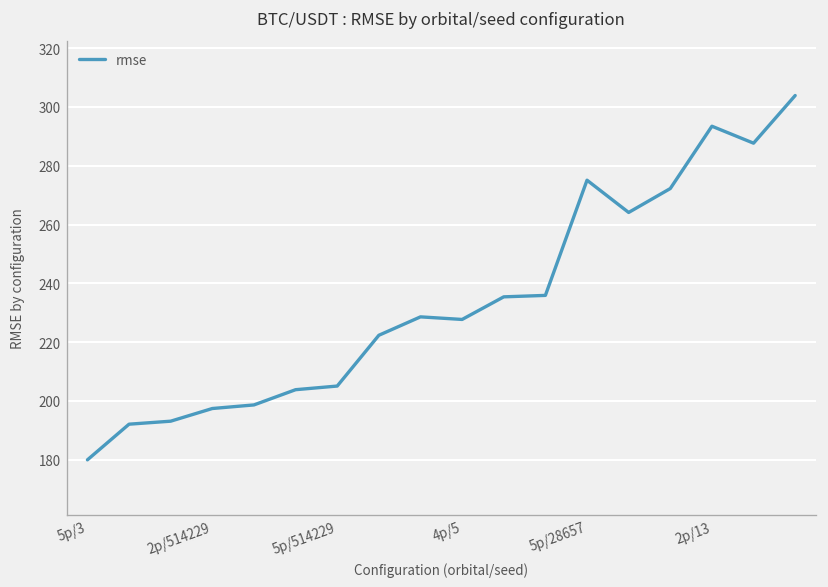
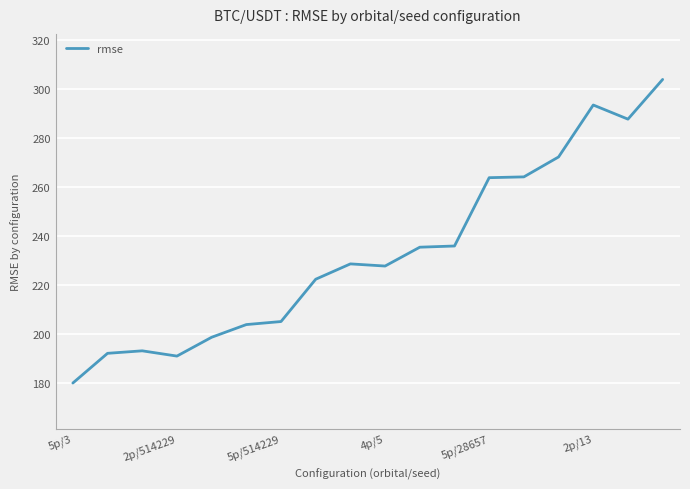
2p/514229: 197 -> 191
5p/28657: 275 -> 264
